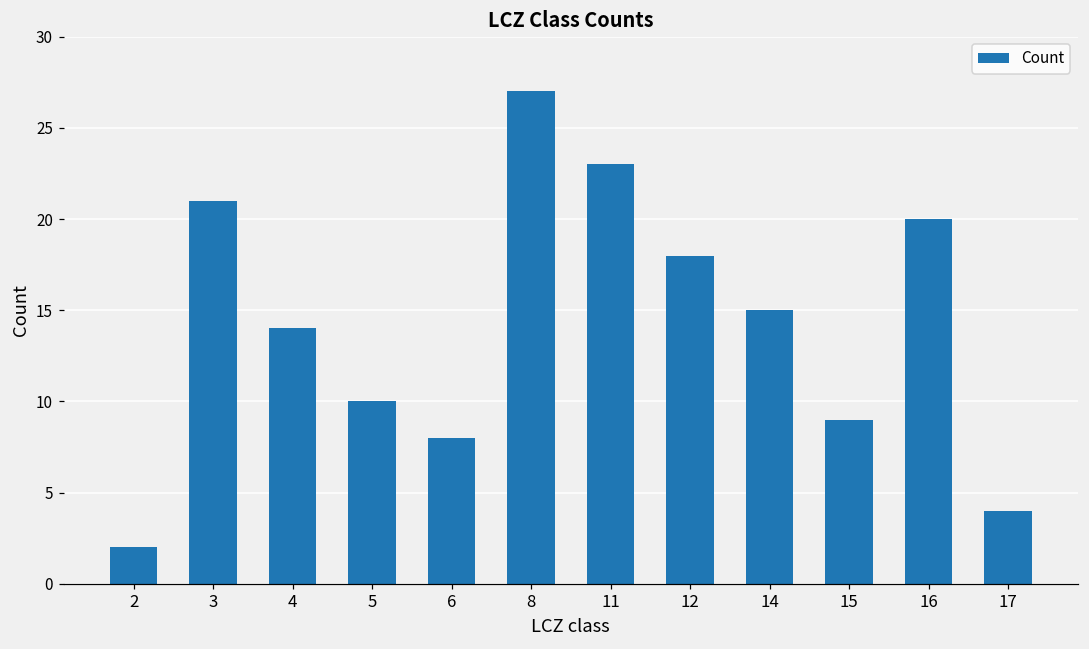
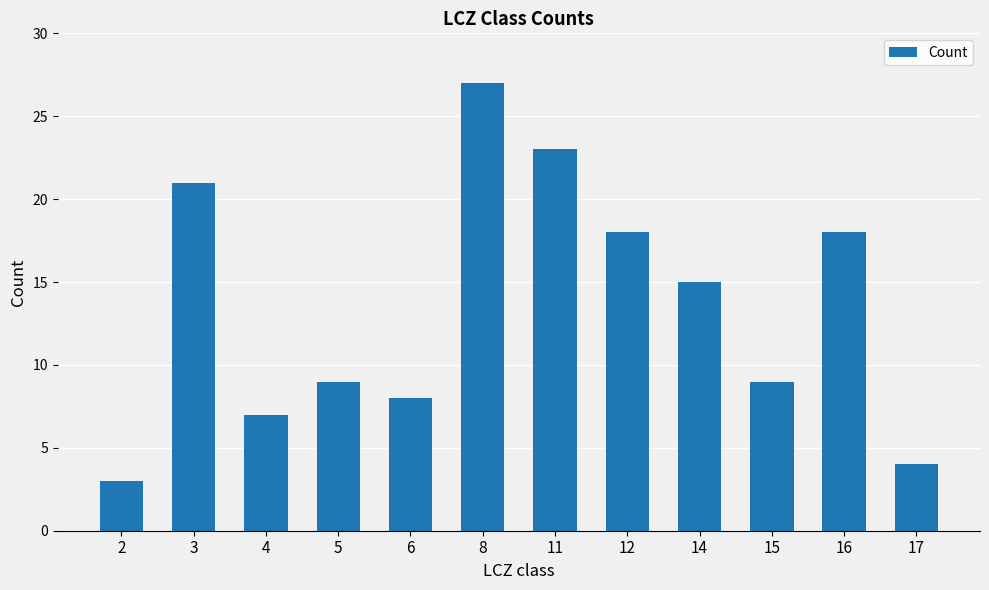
2: 2 -> 3
4: 14 -> 7
5: 10 -> 9
16: 20 -> 18
